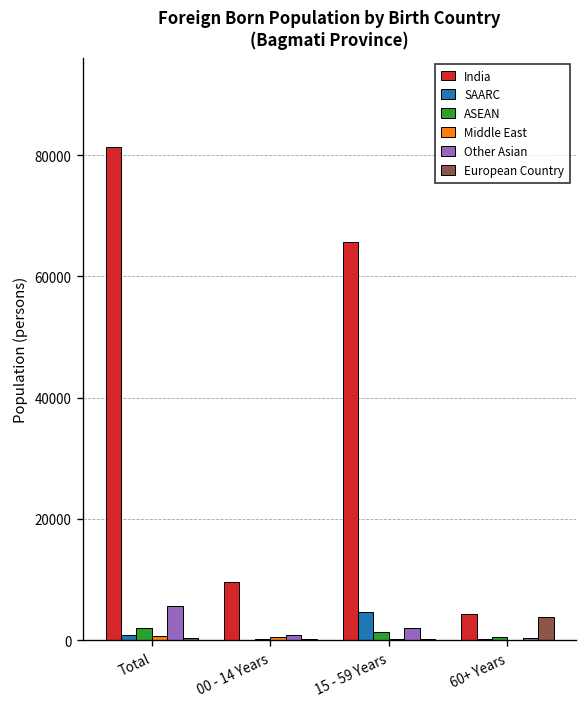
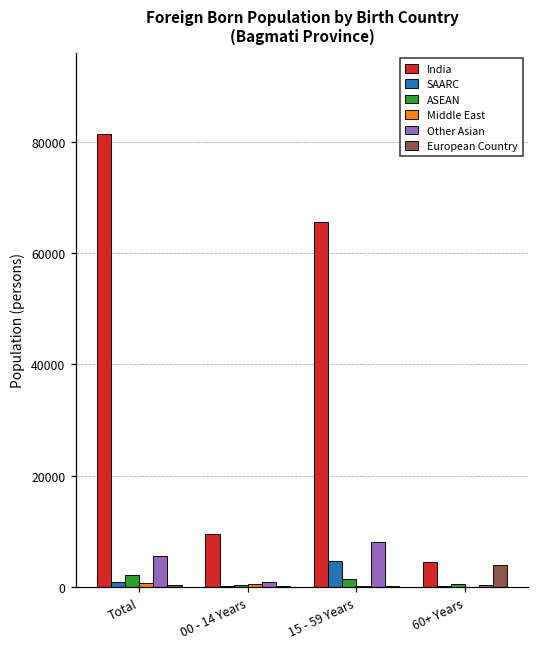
Other Asian, 15 - 59 Years: 2000 -> 8000
